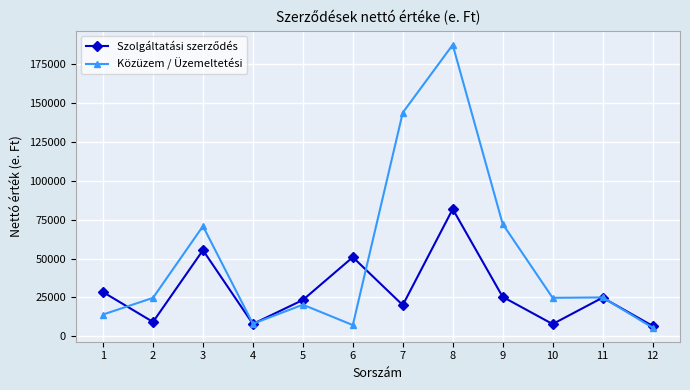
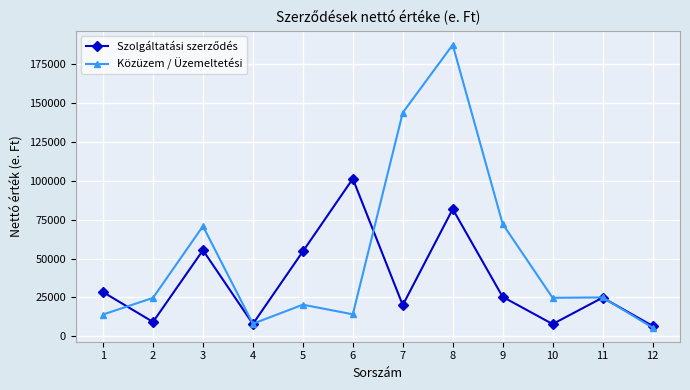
Szolgáltatási szerződés, 5: 23000 -> 55000
Szolgáltatási szerződés, 6: 51000 -> 101000
Közüzem / Üzemeltetési, 6: 7000 -> 14000
